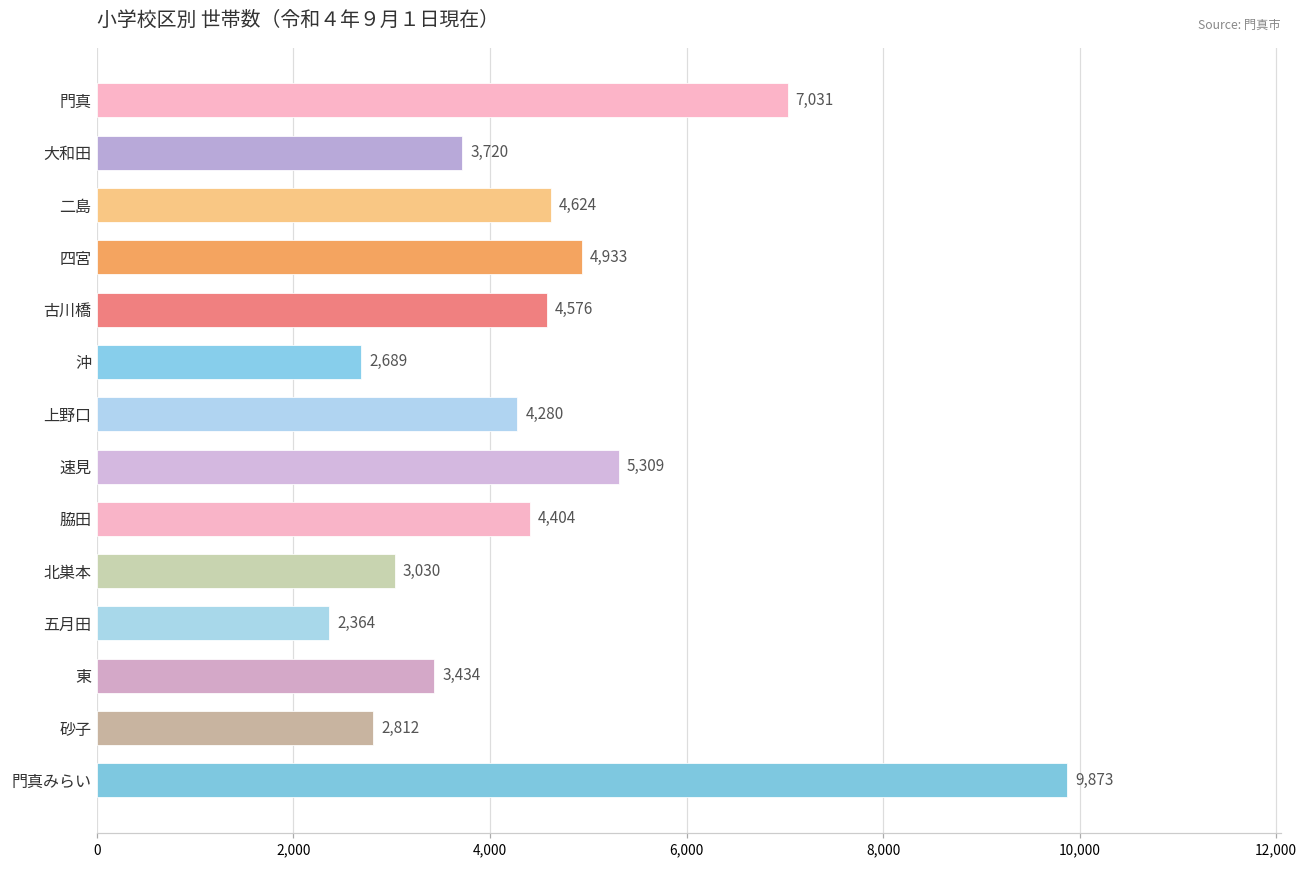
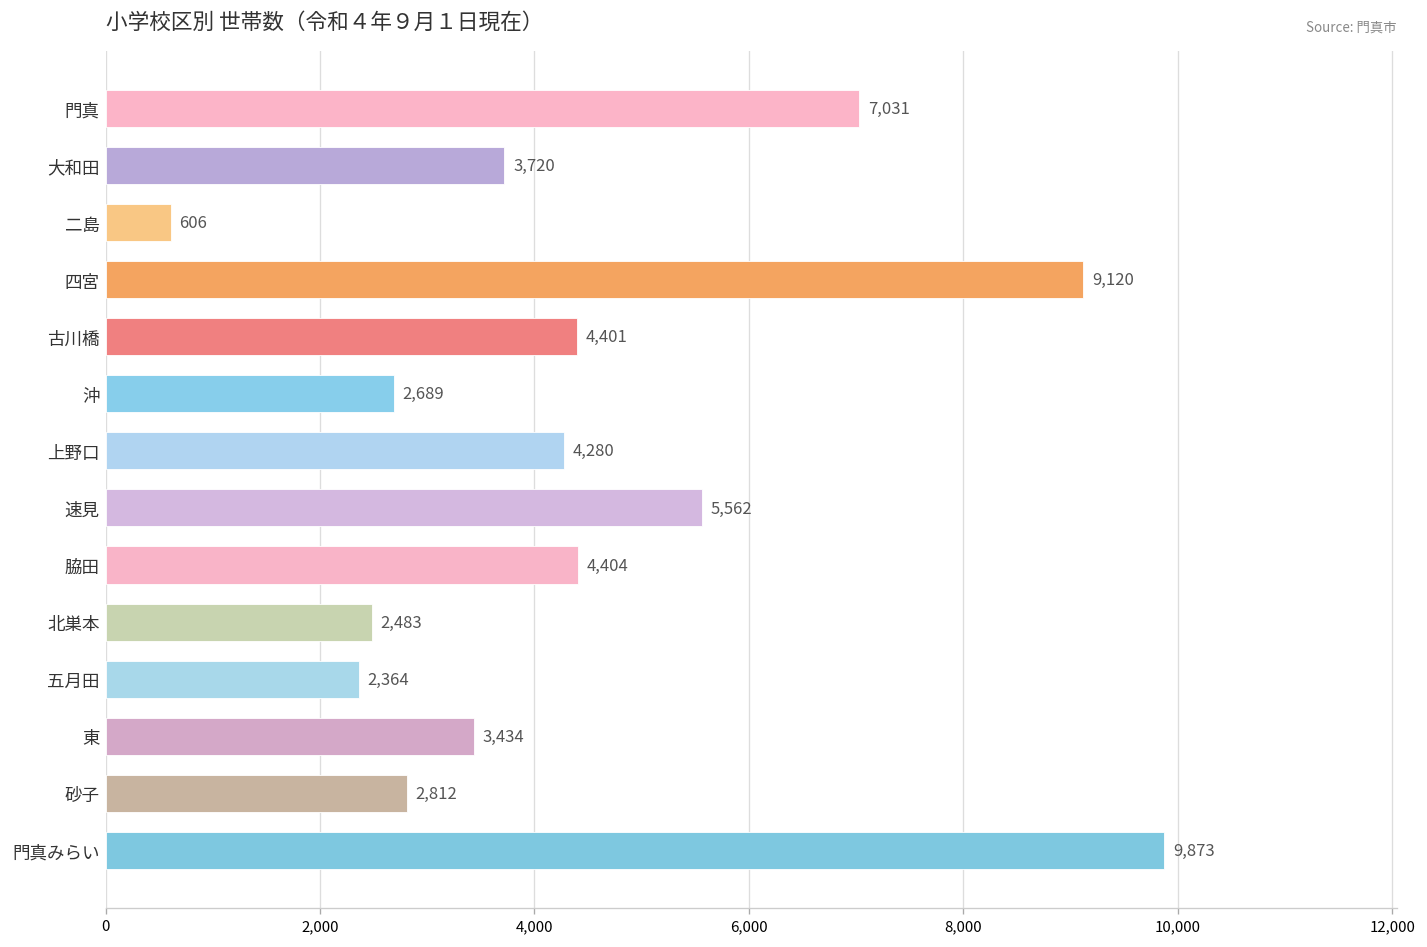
二島: 4,624 -> 606
四宮: 4,933 -> 9,120
古川橋: 4,576 -> 4,401
速見: 5,309 -> 5,562
北巣本: 3,030 -> 2,483
